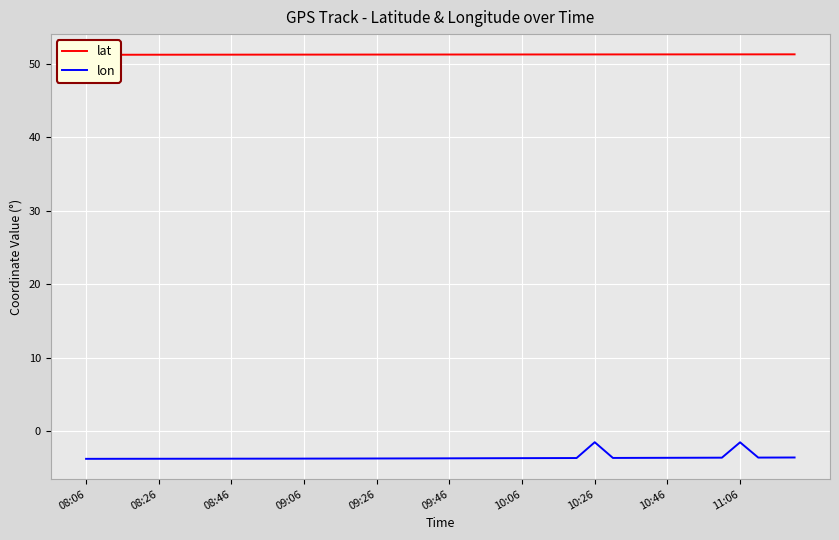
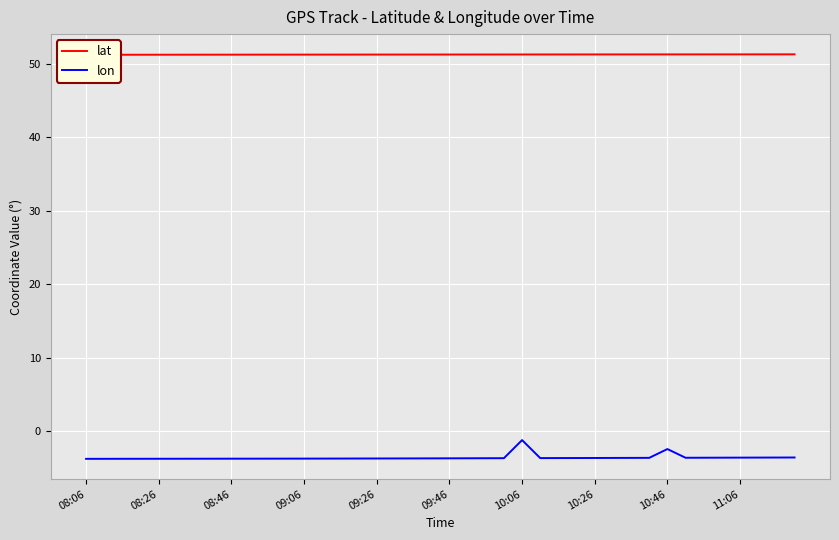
lon, 10:06: -4 -> -1
lon, 10:26: -1 -> -4
lon, 10:46: -4 -> -2
lon, 11:06: -1 -> -4
